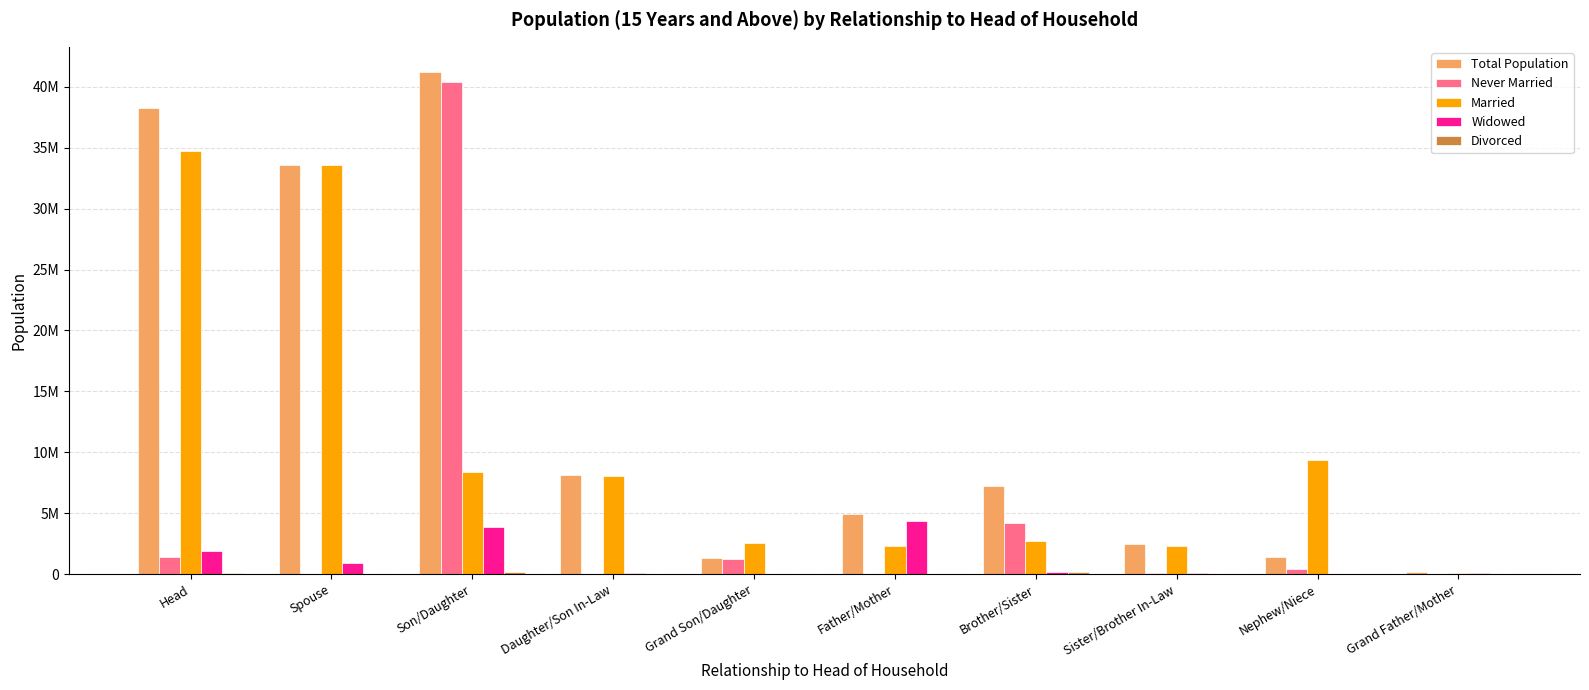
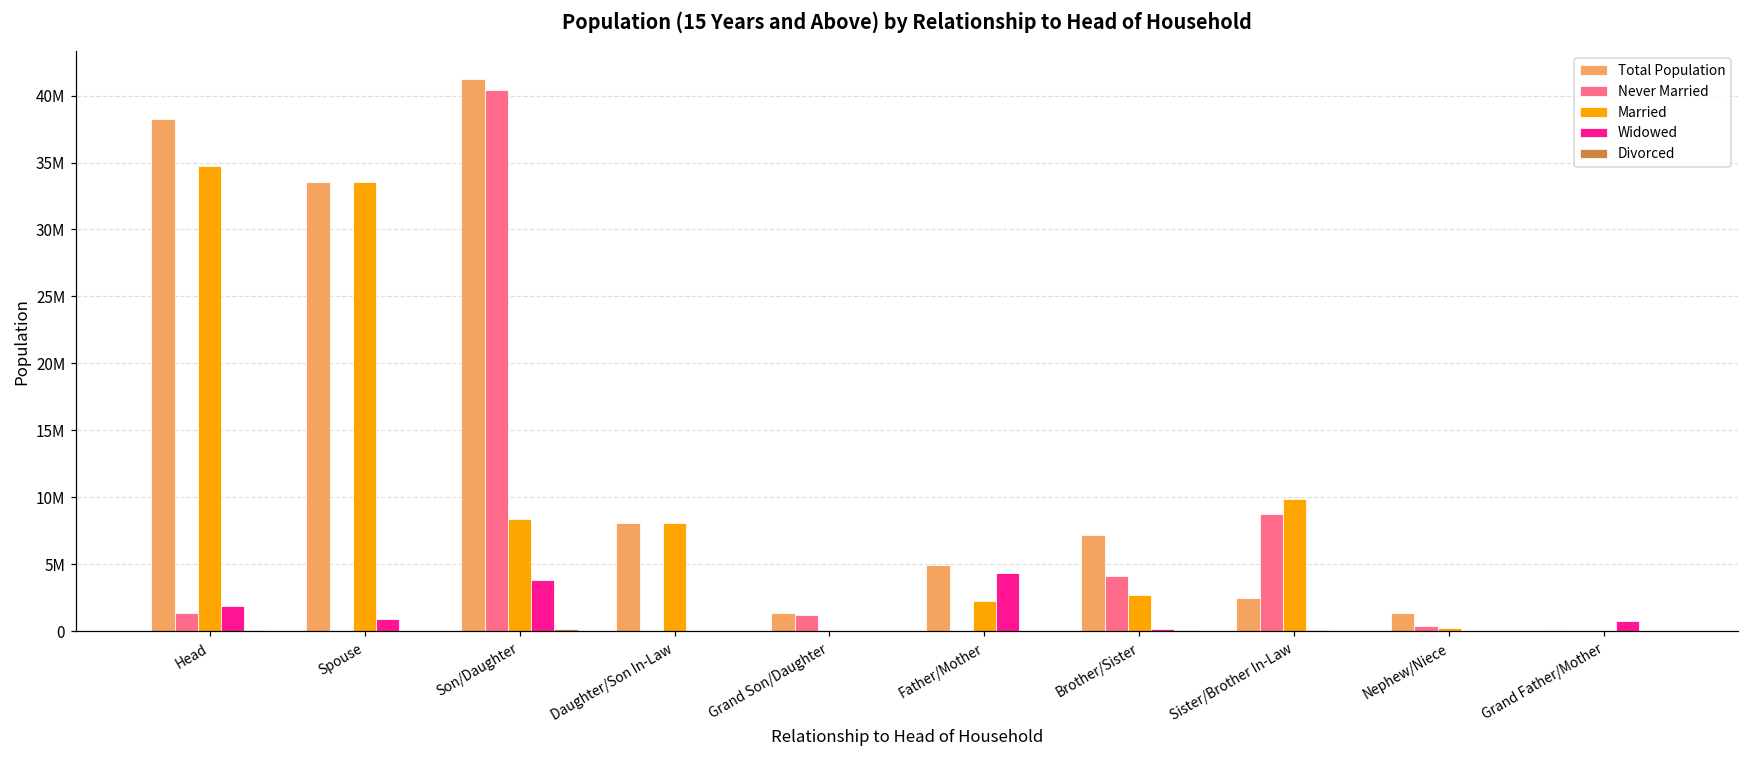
Married, Grand Son/Daughter: 2500000 -> 100000
Never Married, Sister/Brother In-Law: 100000 -> 8700000
Married, Sister/Brother In-Law: 2300000 -> 9900000
Married, Nephew/Niece: 9300000 -> 200000
Widowed, Grand Father/Mother: 100000 -> 800000
